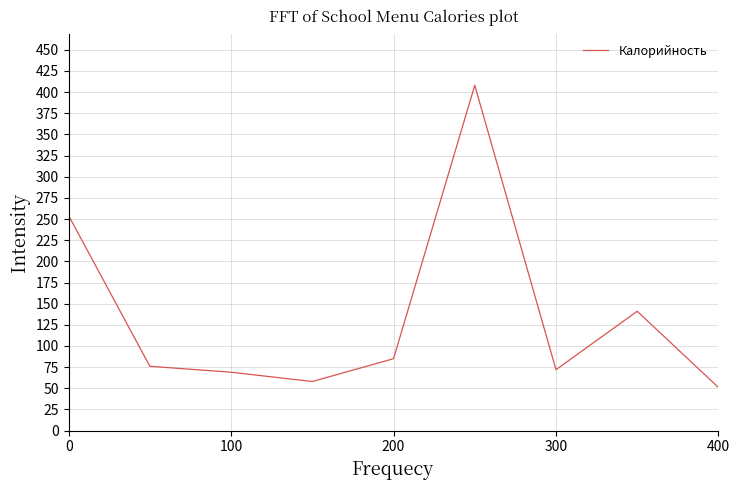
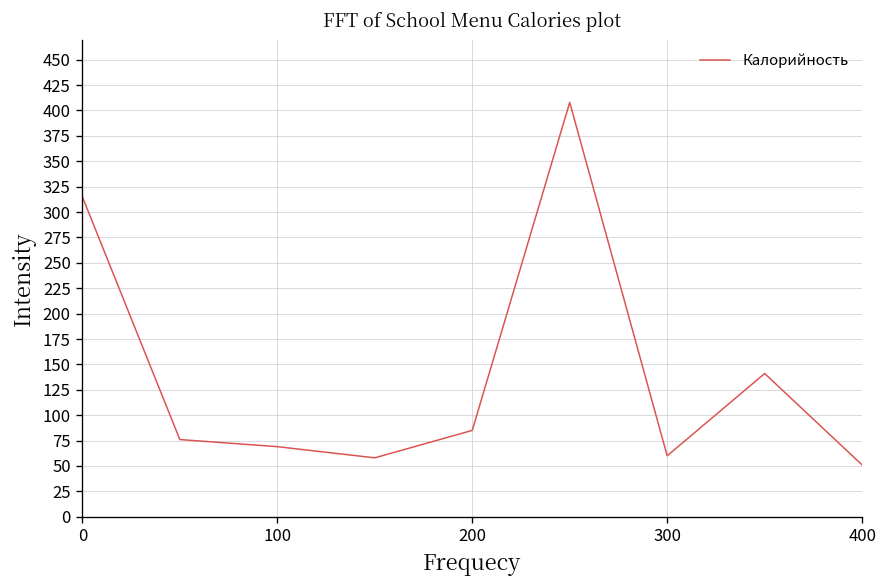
0: 250 -> 320
300: 70 -> 60
